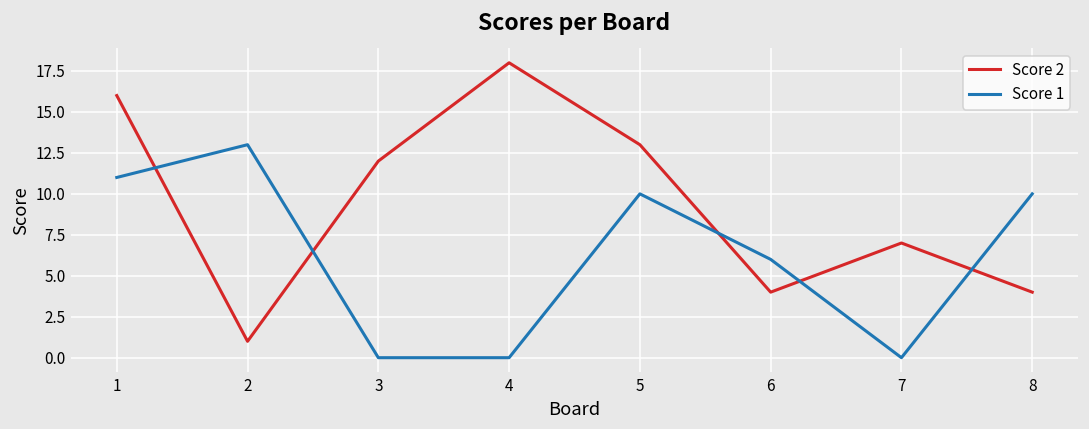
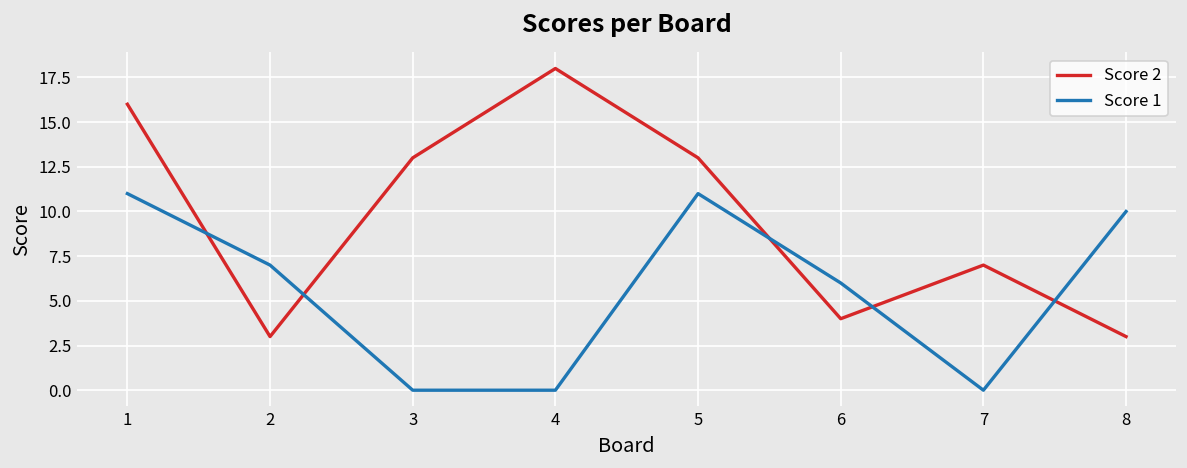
Score 2, 2: 1 -> 3
Score 1, 2: 13 -> 7
Score 2, 3: 12 -> 13
Score 1, 5: 10 -> 11
Score 2, 8: 4 -> 3
